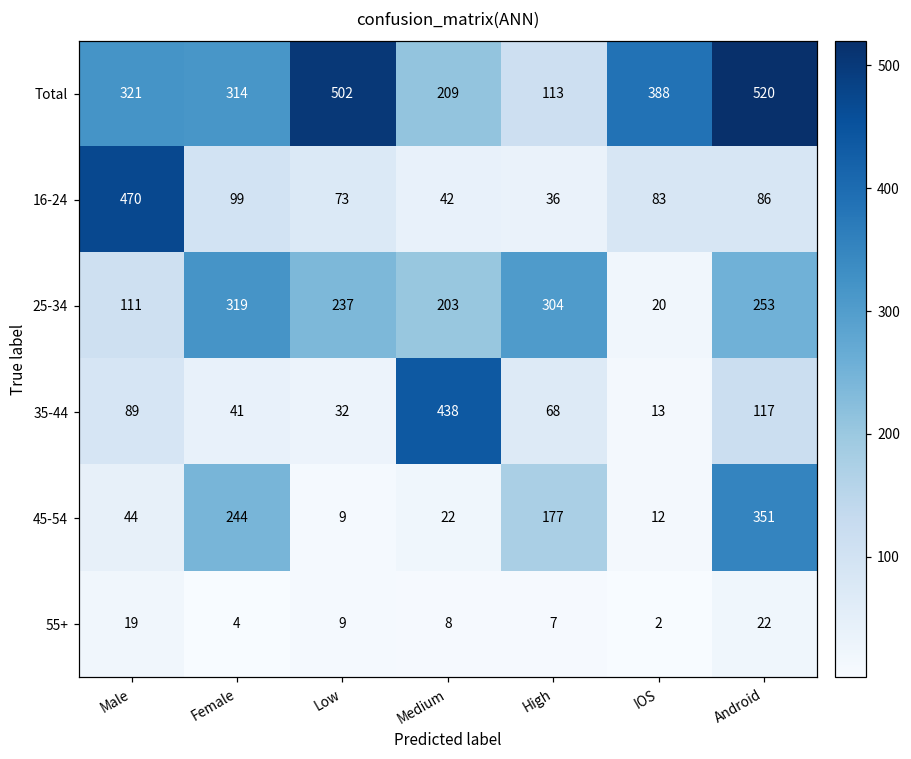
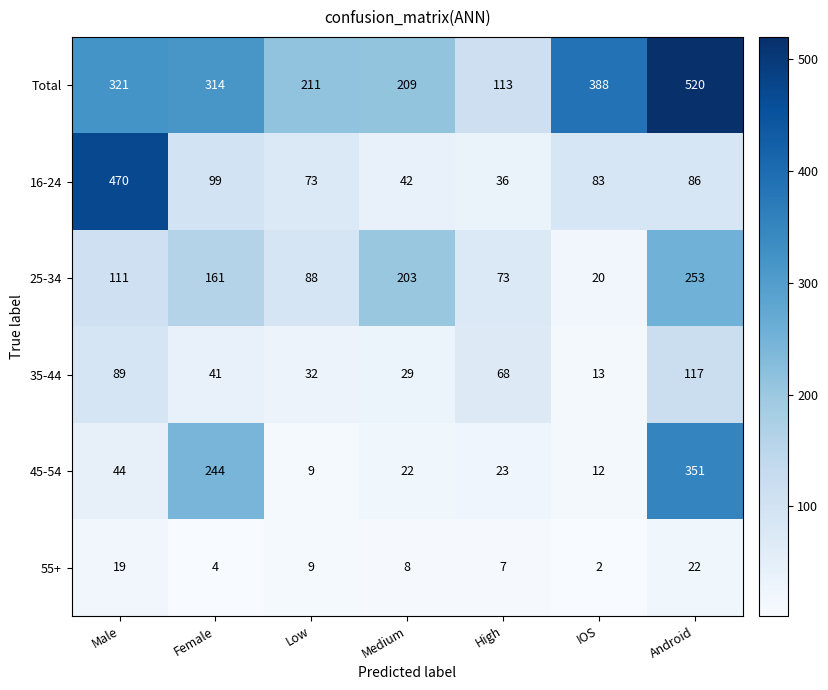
Total, Low: 502 -> 211
25-34, Female: 319 -> 161
25-34, Low: 237 -> 88
25-34, High: 304 -> 73
35-44, Medium: 438 -> 29
45-54, High: 177 -> 23
